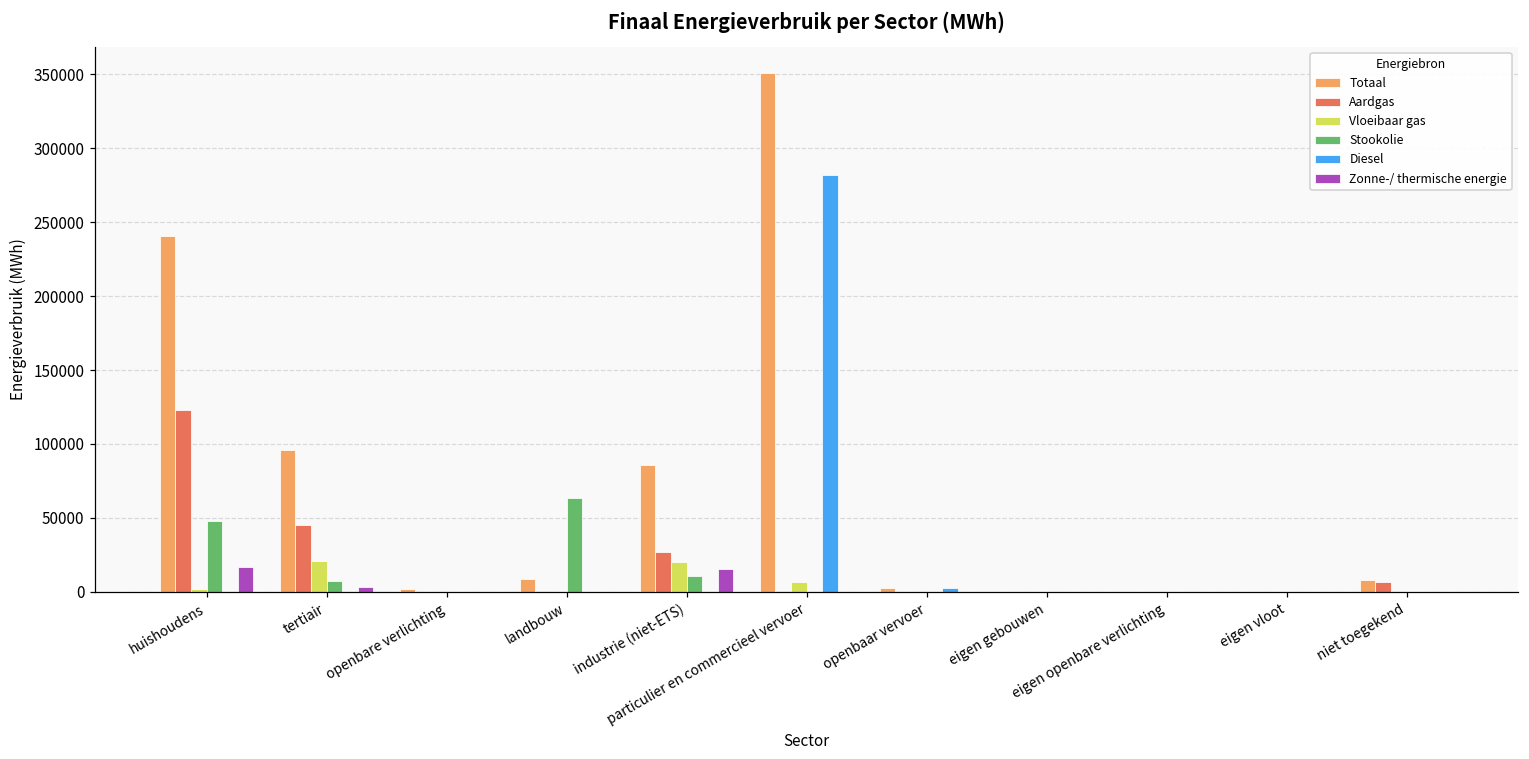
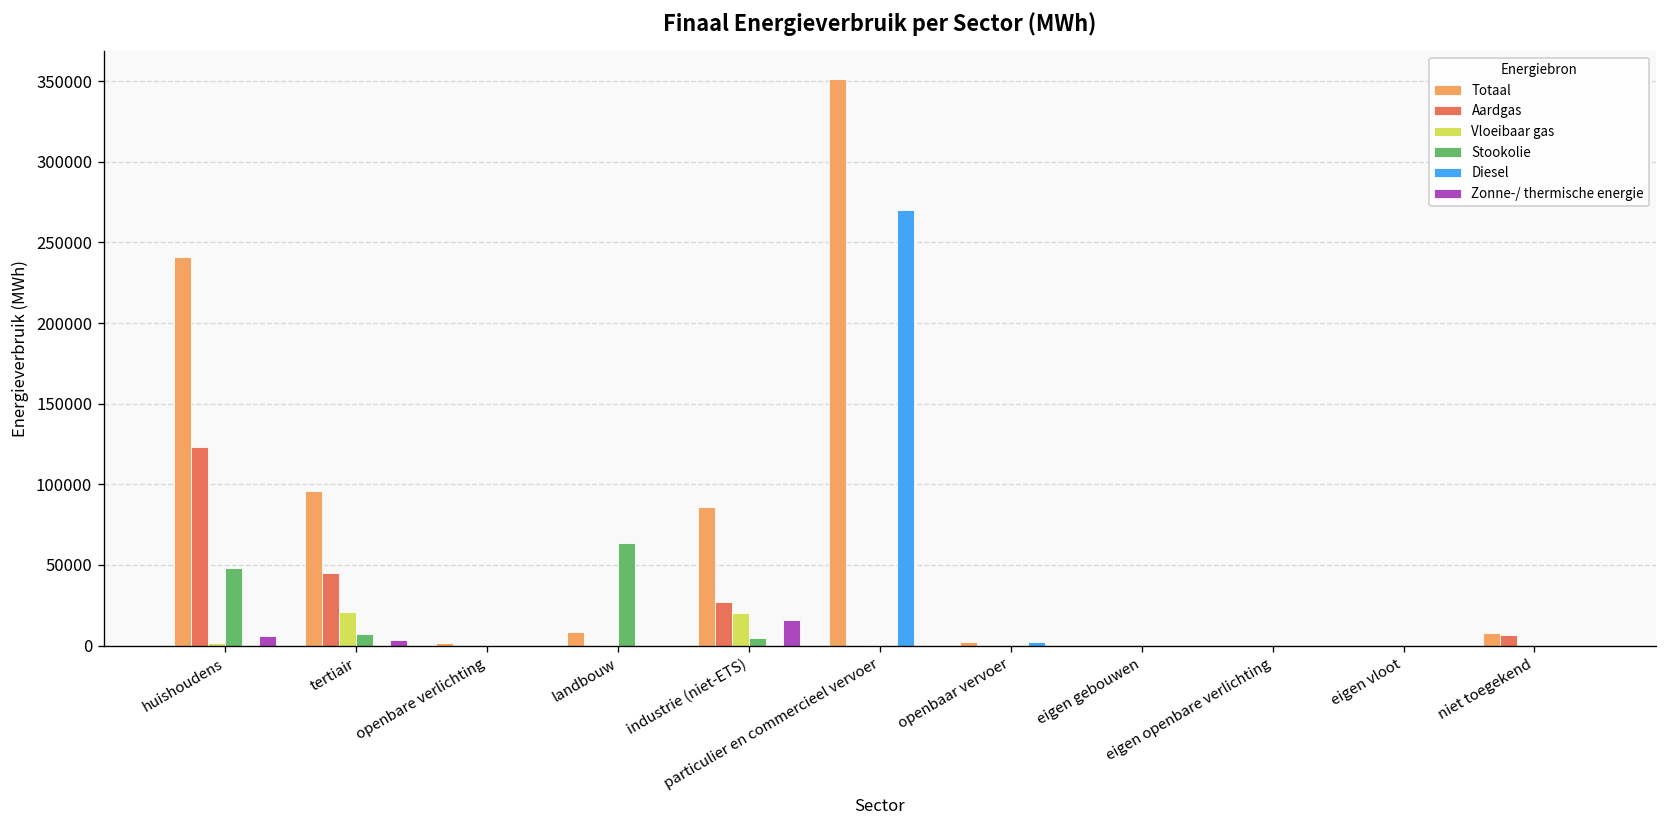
Zonne-/ thermische energie, huishoudens: 17000 -> 6000
Stookolie, industrie (niet-ETS): 11000 -> 5000
Vloeibaar gas, particulier en commercieel vervoer: 7000 -> 1000
Diesel, particulier en commercieel vervoer: 282000 -> 270000
